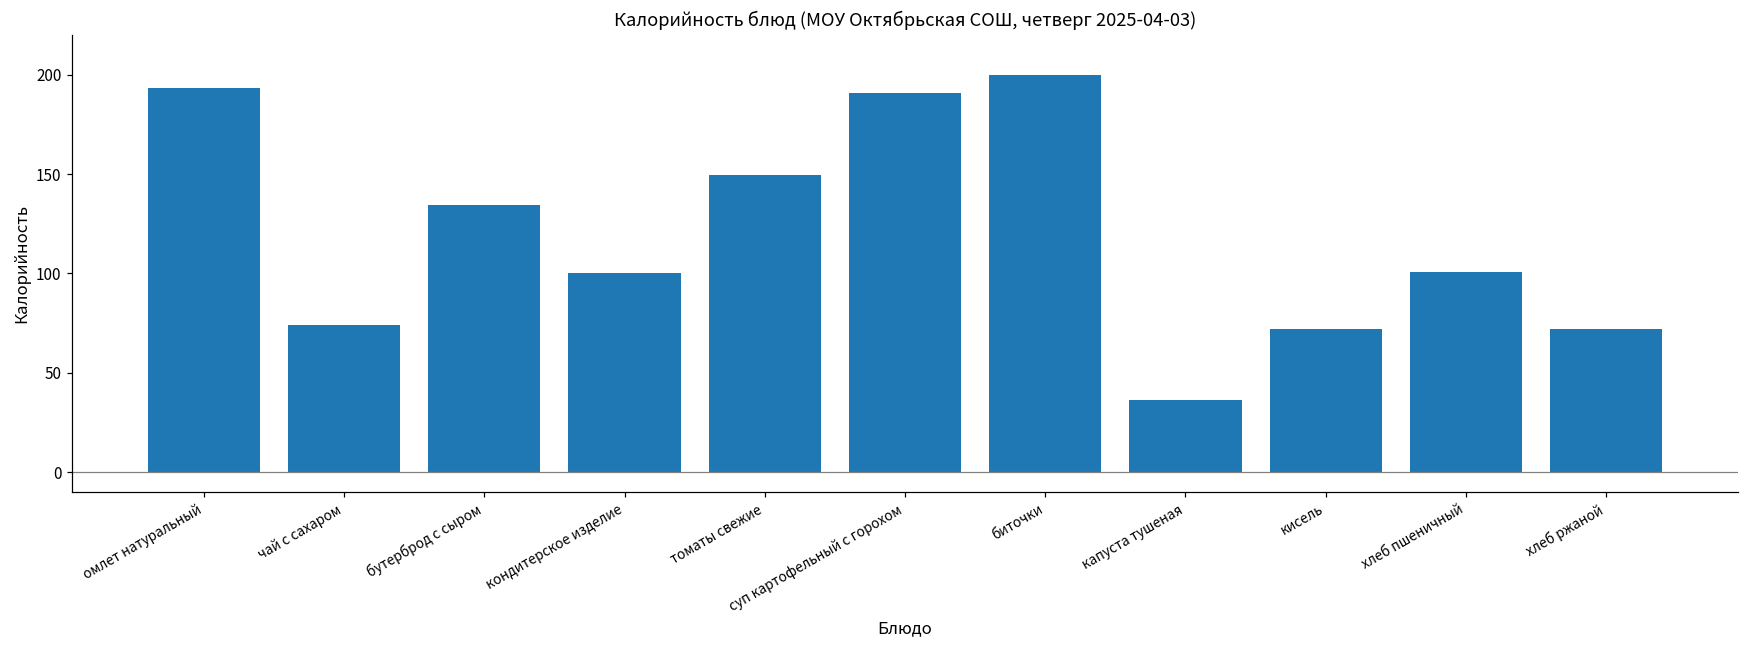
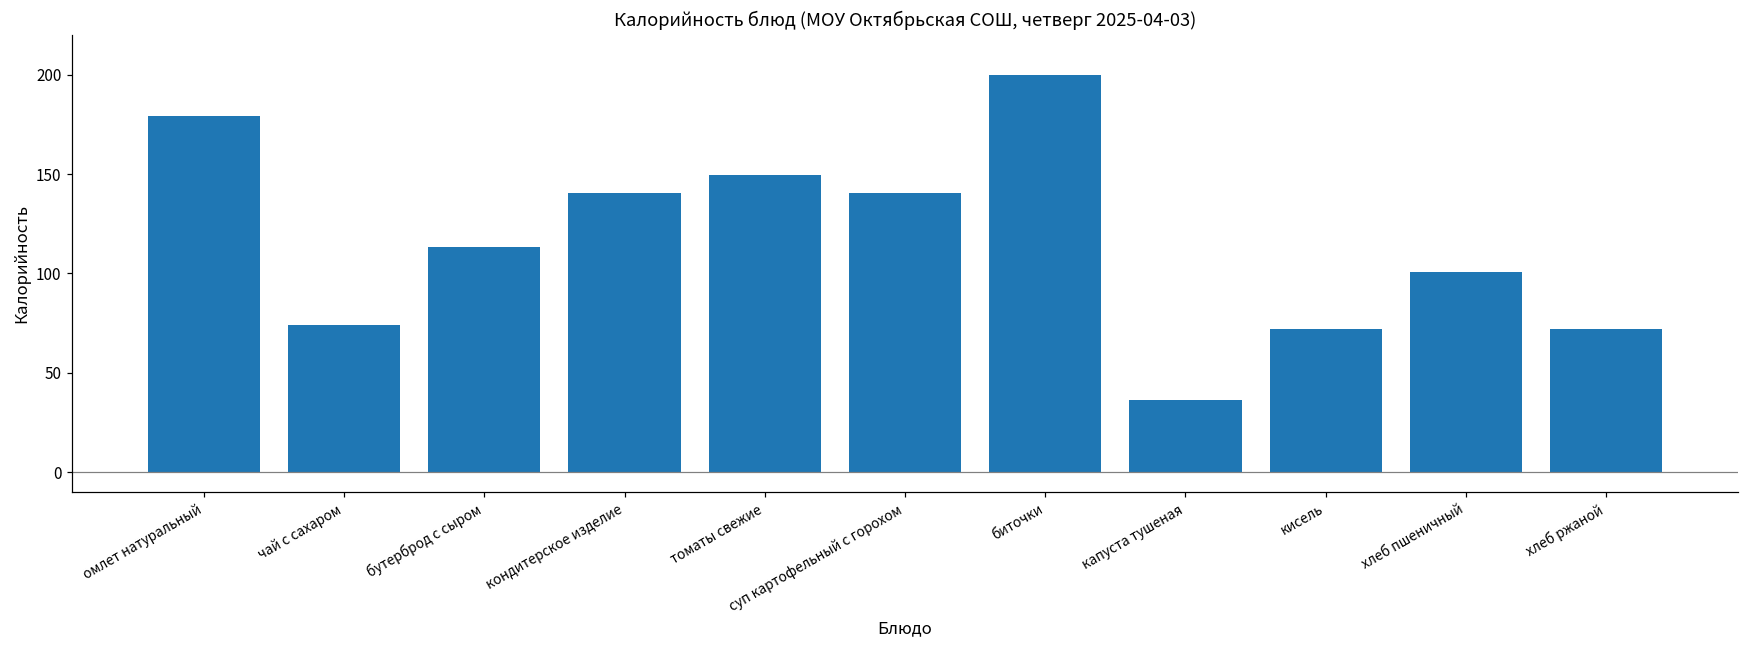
омлет натуральный: 193 -> 179
бутерброд с сыром: 135 -> 114
кондитерское изделие: 100 -> 140
суп картофельный с горохом: 191 -> 140
